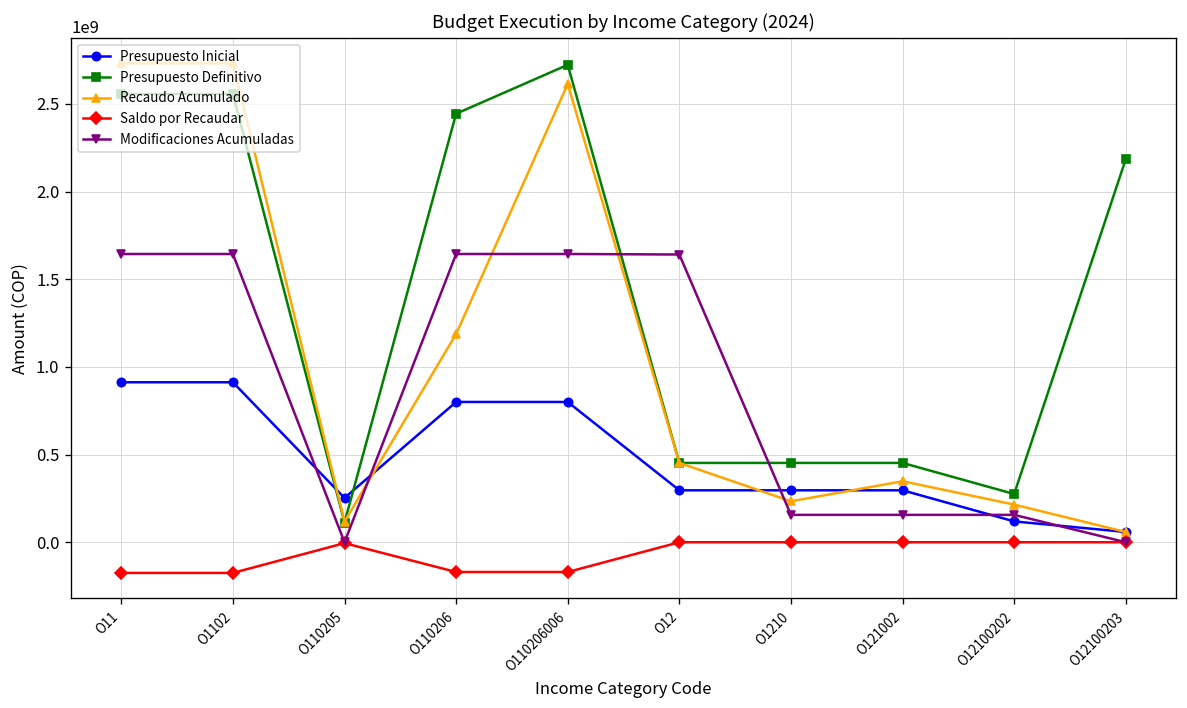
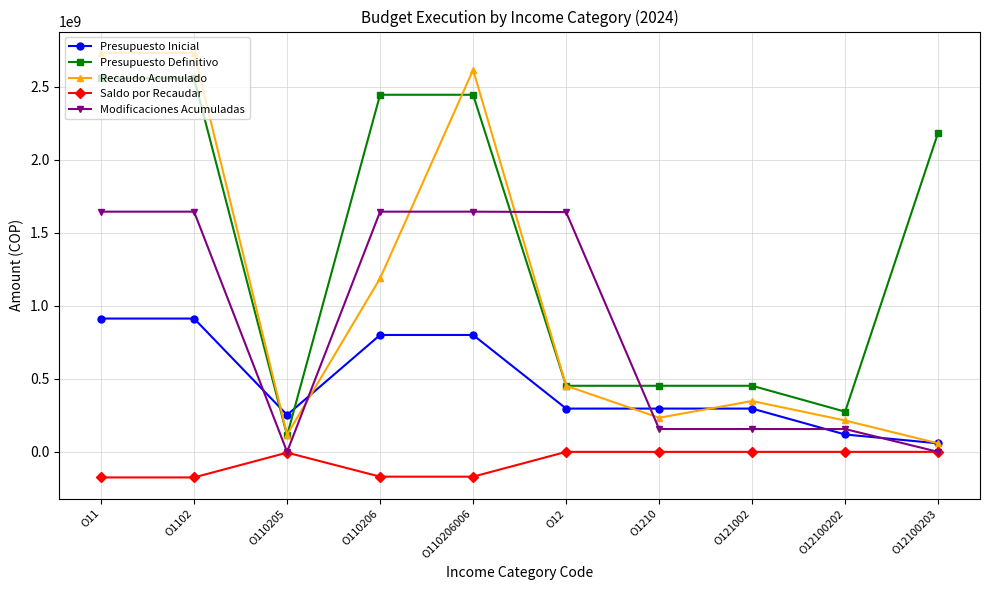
Presupuesto Definitivo, O110206006: 2720000000 -> 2440000000
